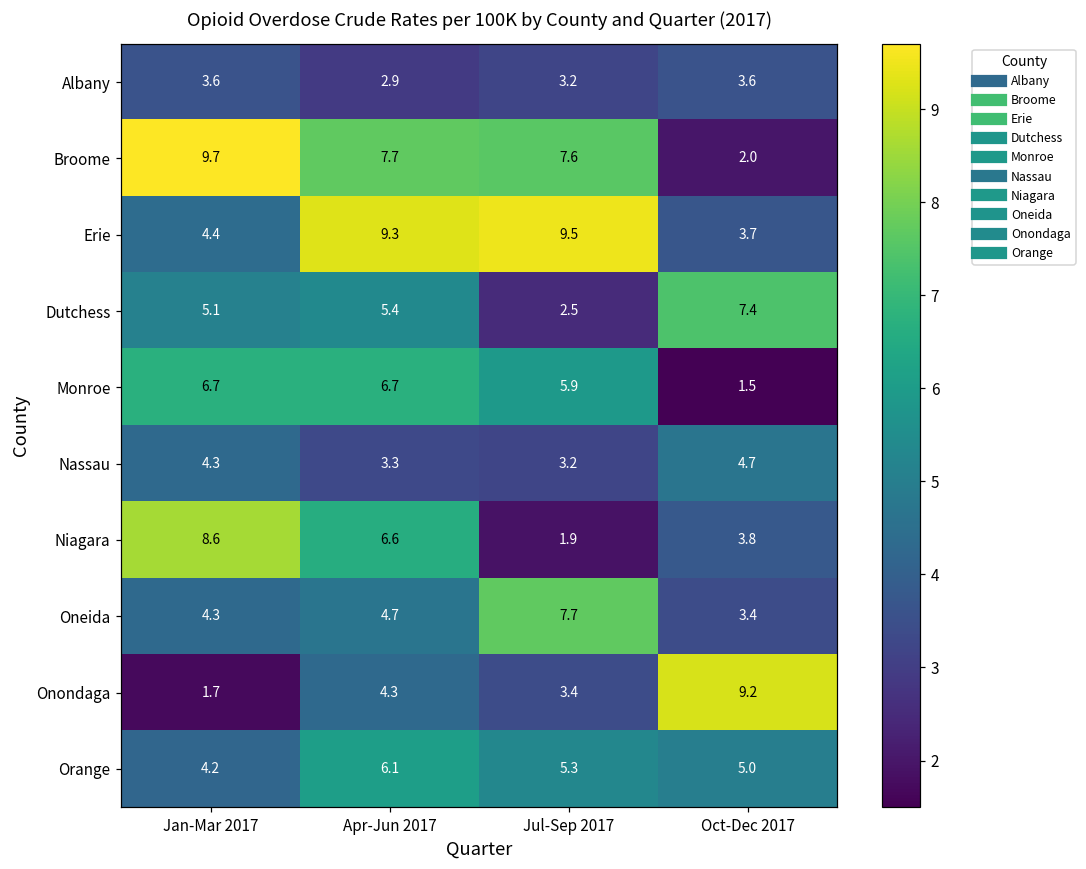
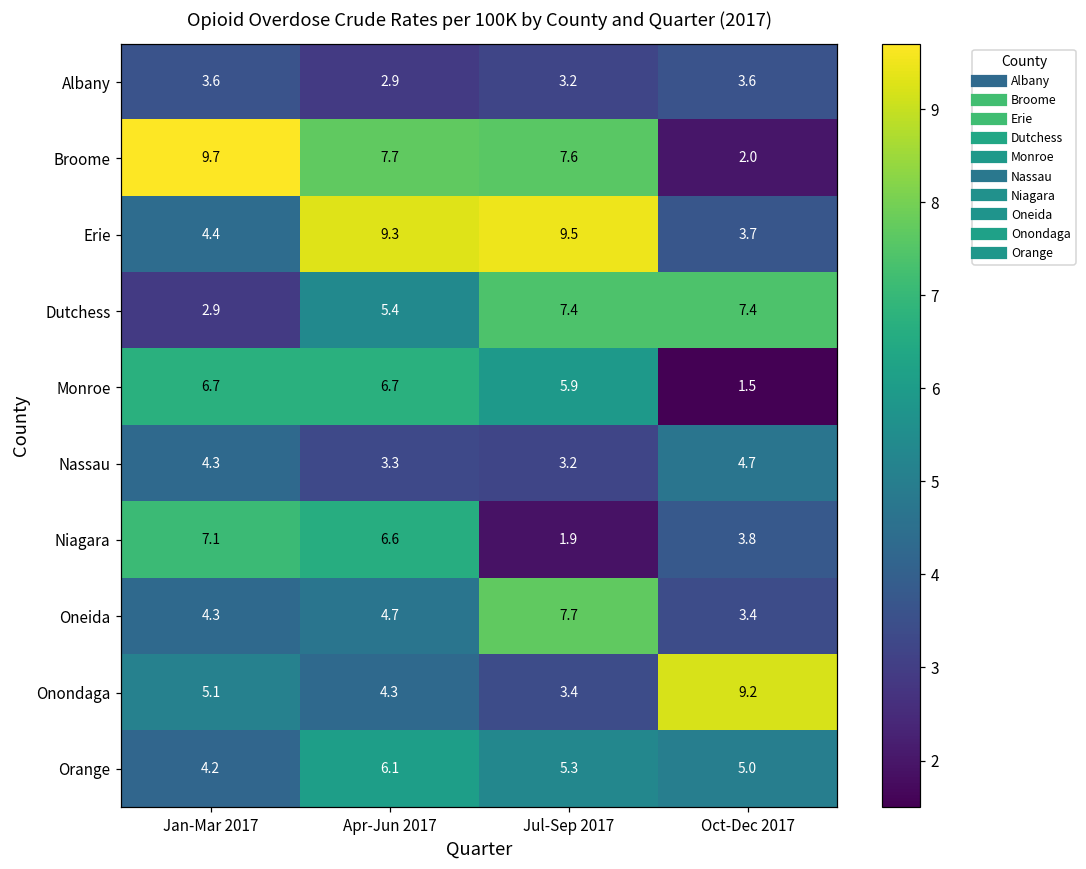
Dutchess, Jan-Mar 2017: 5.1 -> 2.9
Dutchess, Jul-Sep 2017: 2.5 -> 7.4
Niagara, Jan-Mar 2017: 8.6 -> 7.1
Onondaga, Jan-Mar 2017: 1.7 -> 5.1
